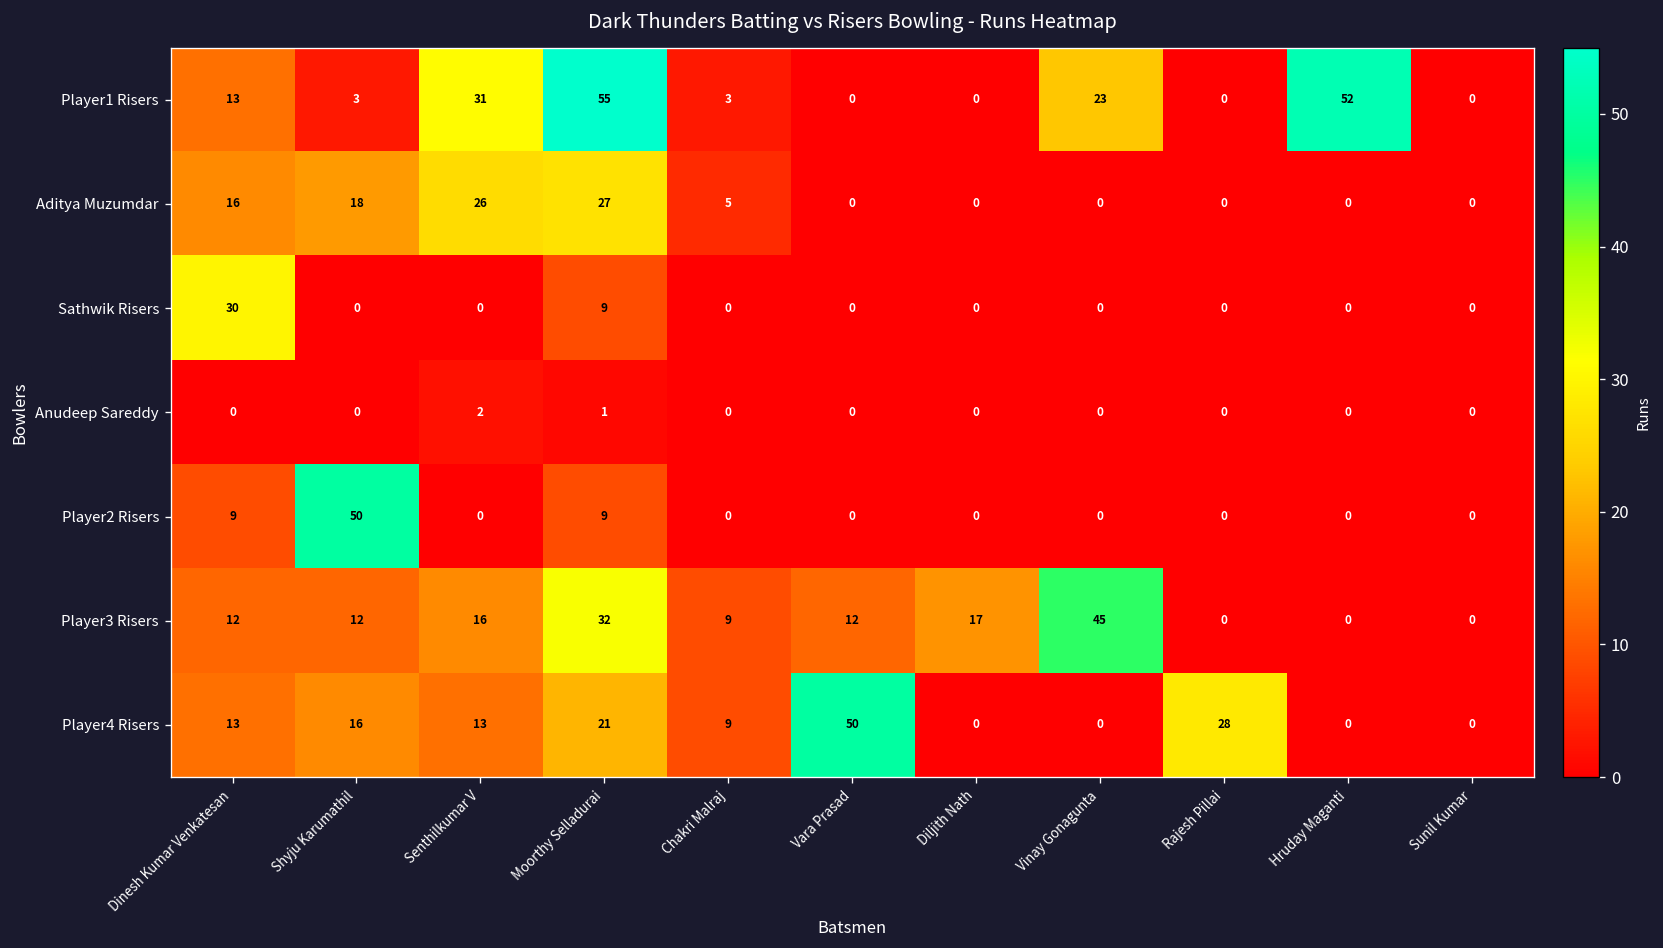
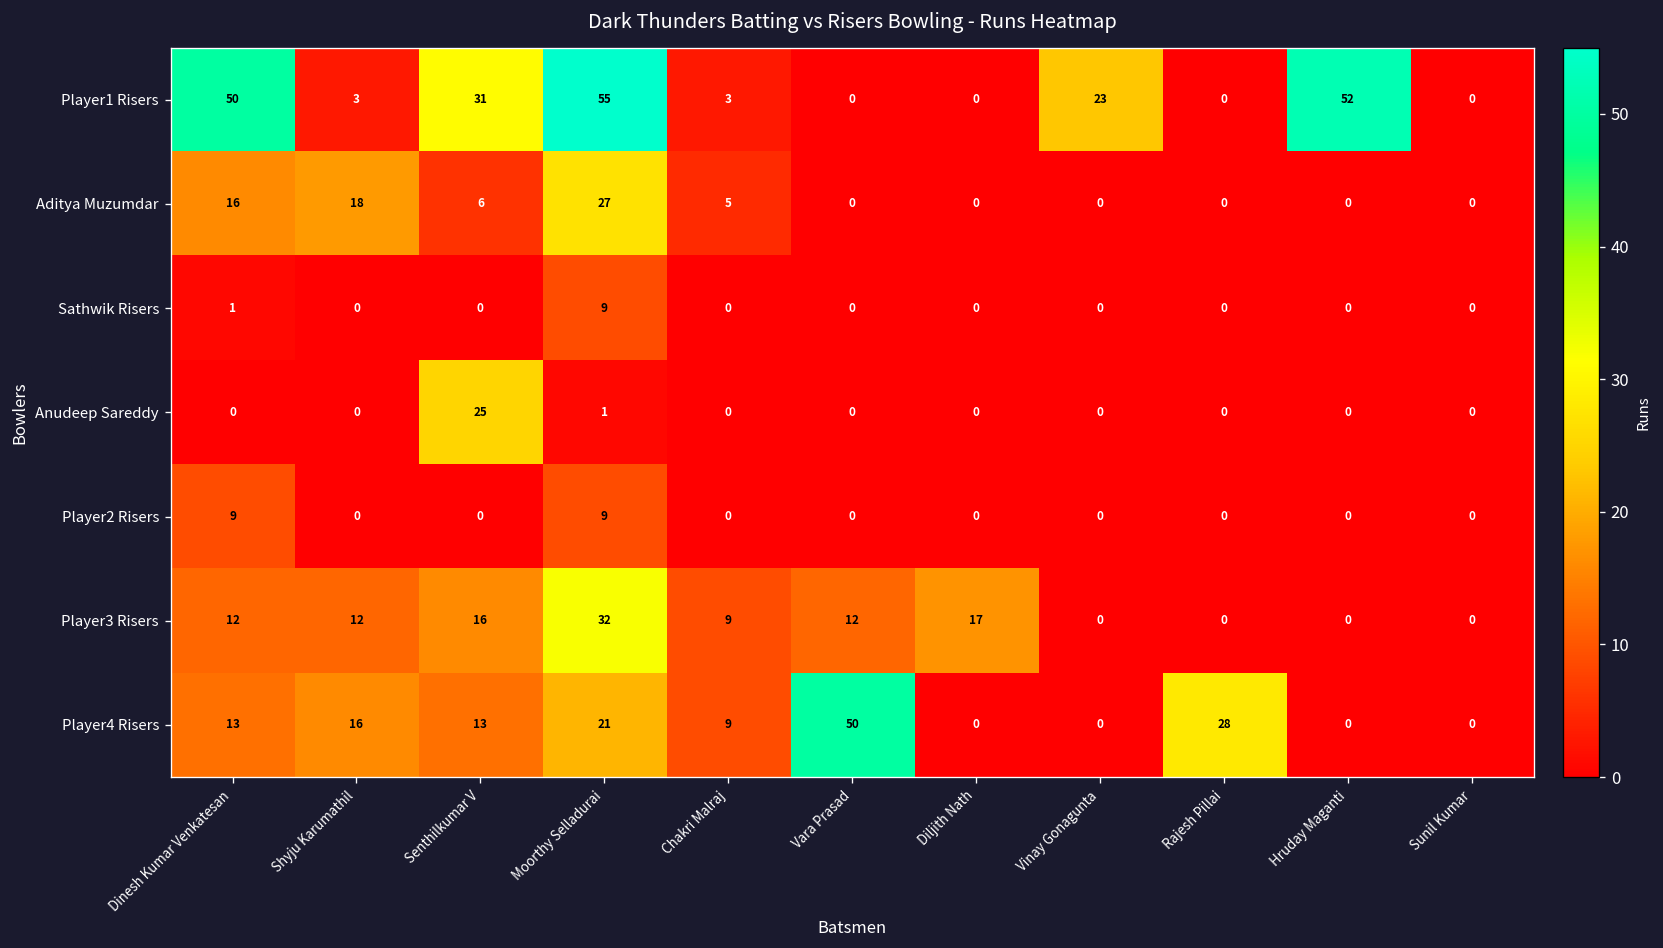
Player1 Risers, Dinesh Kumar Venkatesan: 13 -> 50
Aditya Muzumdar, Senthilkumar V: 26 -> 6
Sathwik Risers, Dinesh Kumar Venkatesan: 30 -> 1
Anudeep Sareddy, Senthilkumar V: 2 -> 25
Player2 Risers, Shyju Karumathil: 50 -> 0
Player3 Risers, Vinay Gonagunta: 45 -> 0
